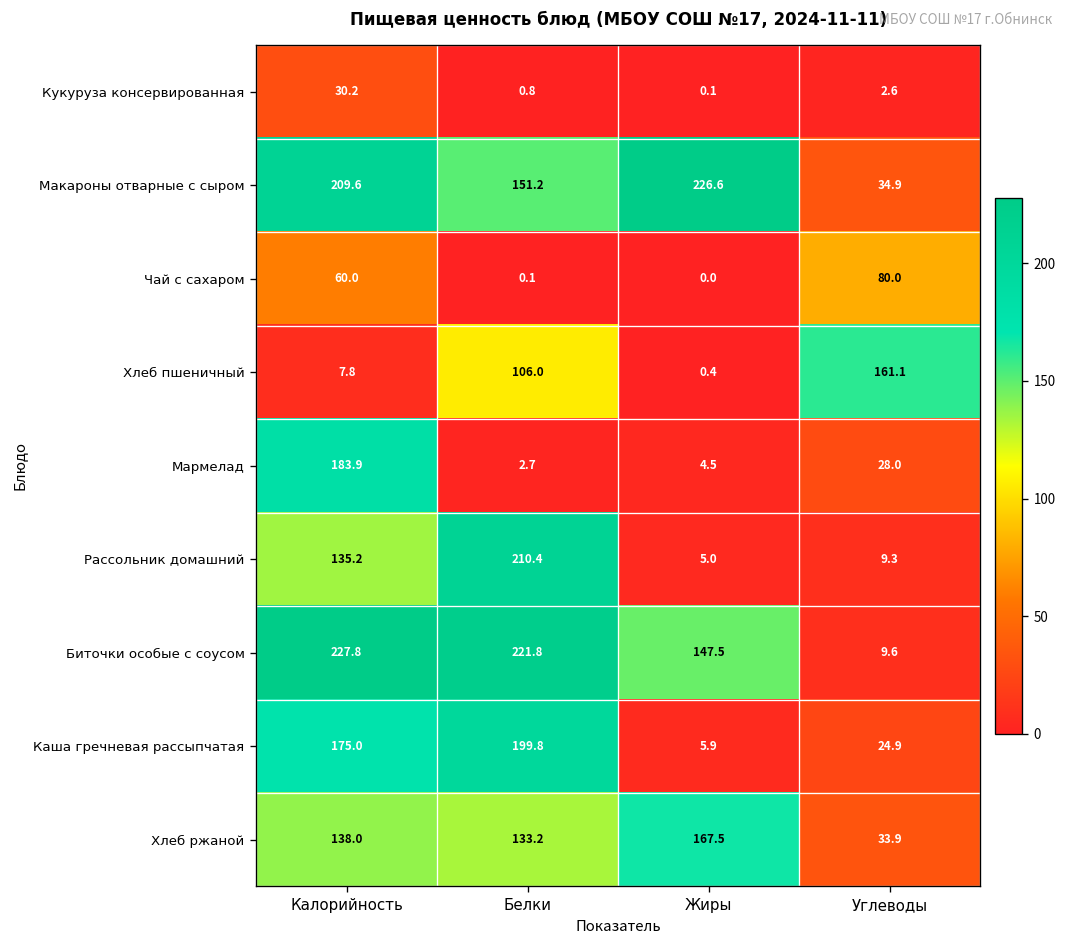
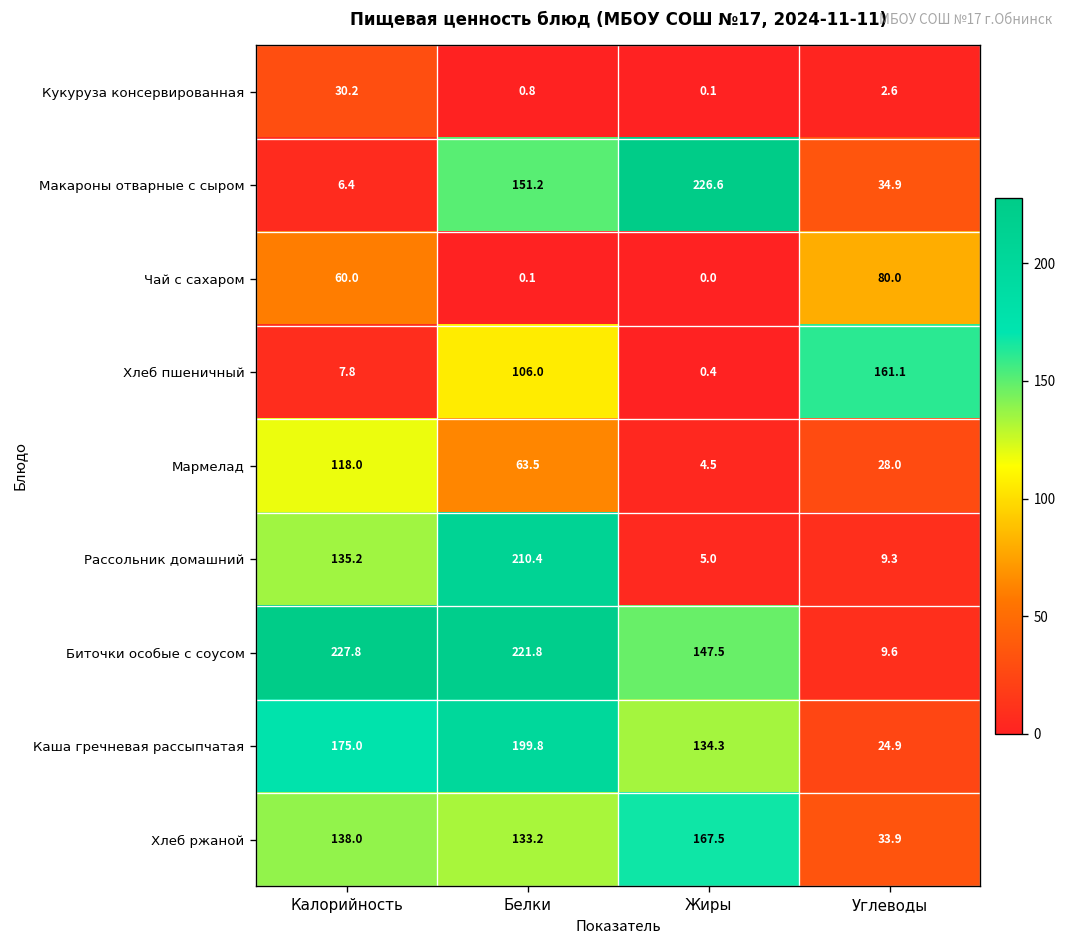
Макароны отварные с сыром, Калорийность: 209.6 -> 6.4
Мармелад, Калорийность: 183.9 -> 118.0
Мармелад, Белки: 2.7 -> 63.5
Каша гречневая рассыпчатая, Жиры: 5.9 -> 134.3
